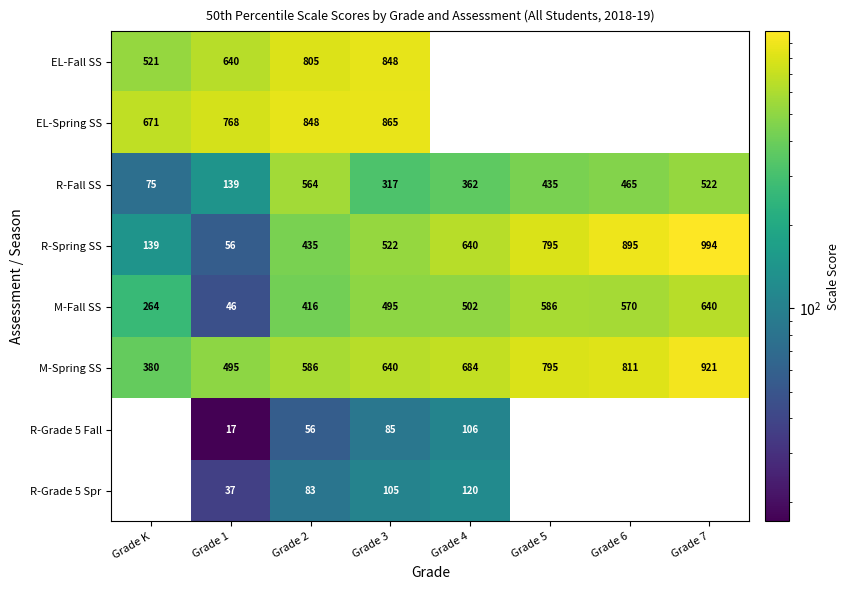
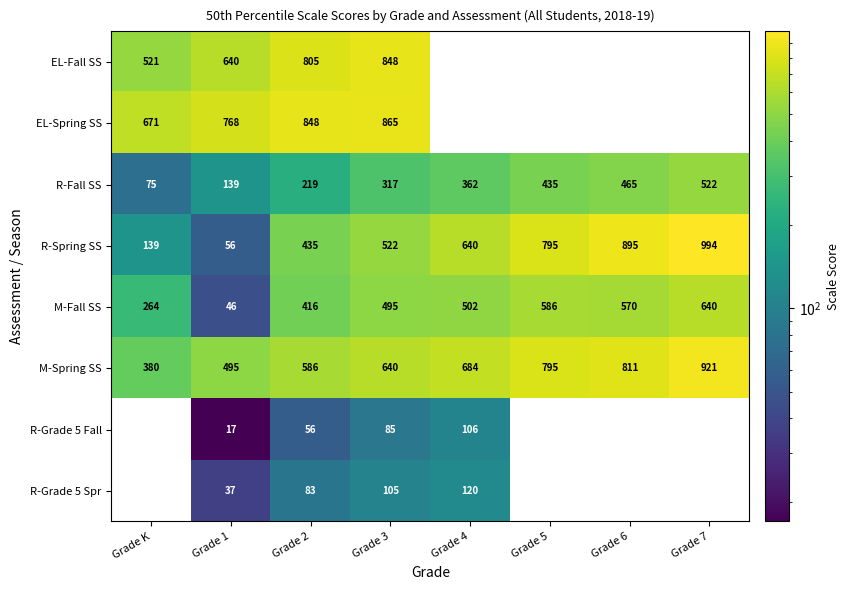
R-Fall SS, Grade 2: 564 -> 219
